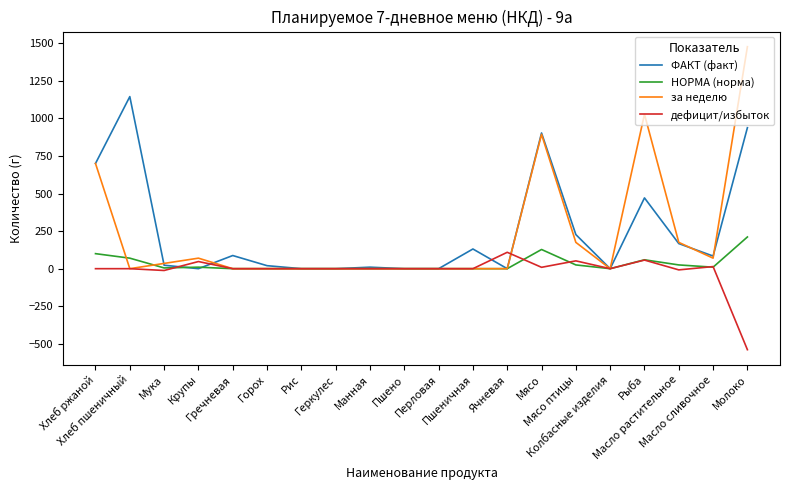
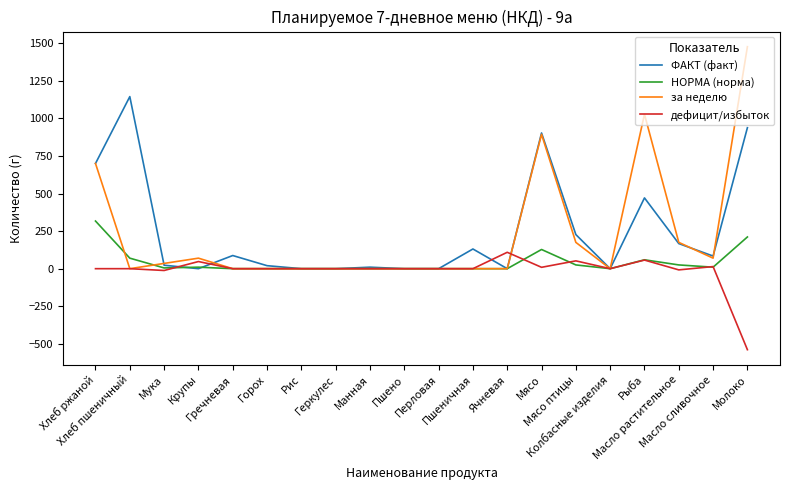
НОРМА (норма), Хлеб ржаной: 100 -> 320
